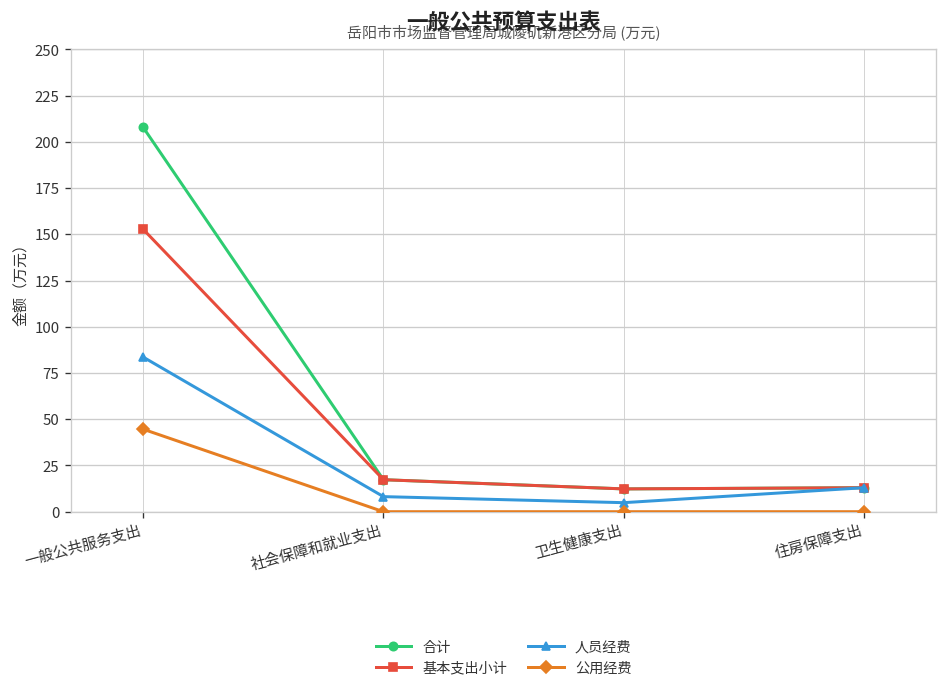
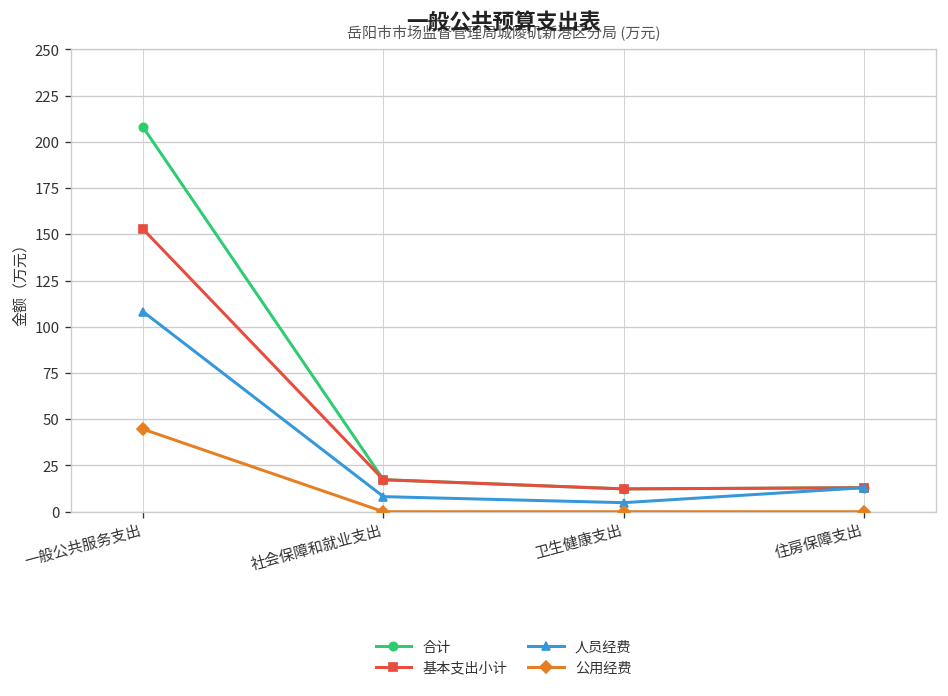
人员经费, 一般公共服务支出: 84 -> 108
